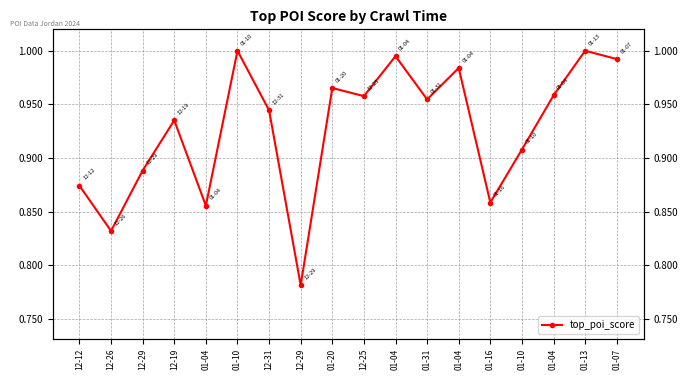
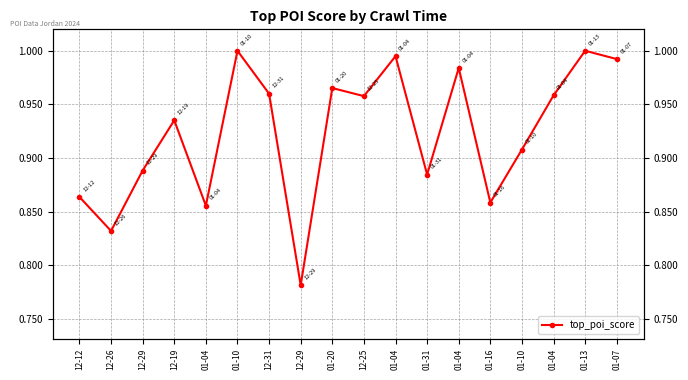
12-12: 0.874 -> 0.864
12-31: 0.944 -> 0.960
01-31: 0.955 -> 0.884
